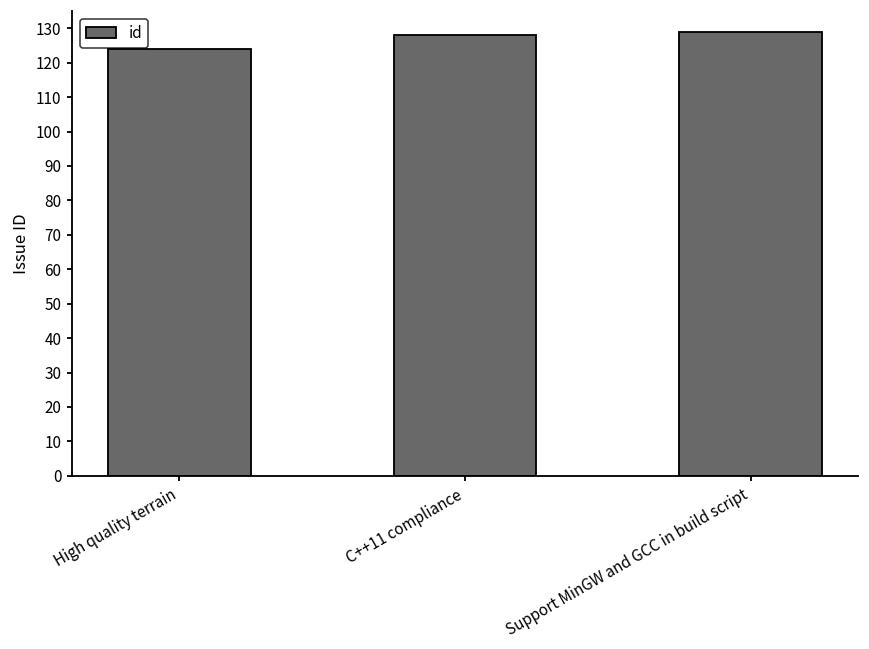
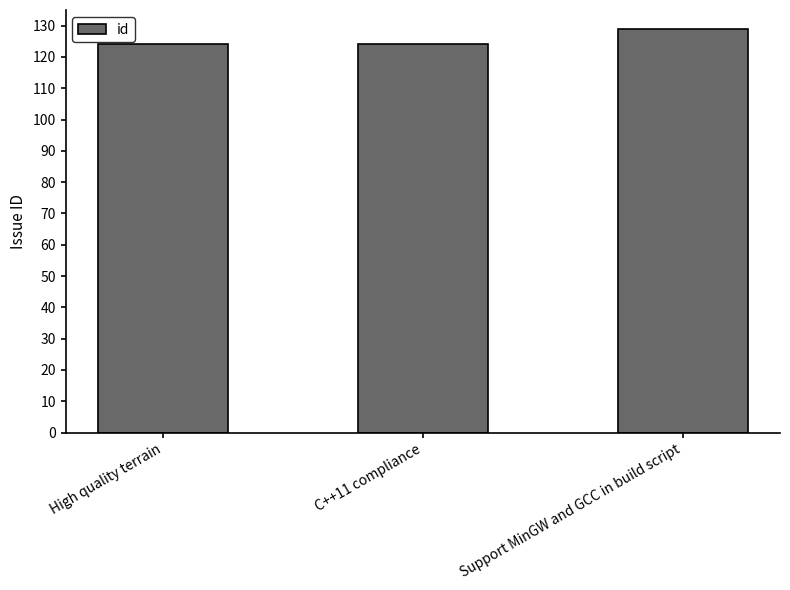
C++11 compliance: 128 -> 124
